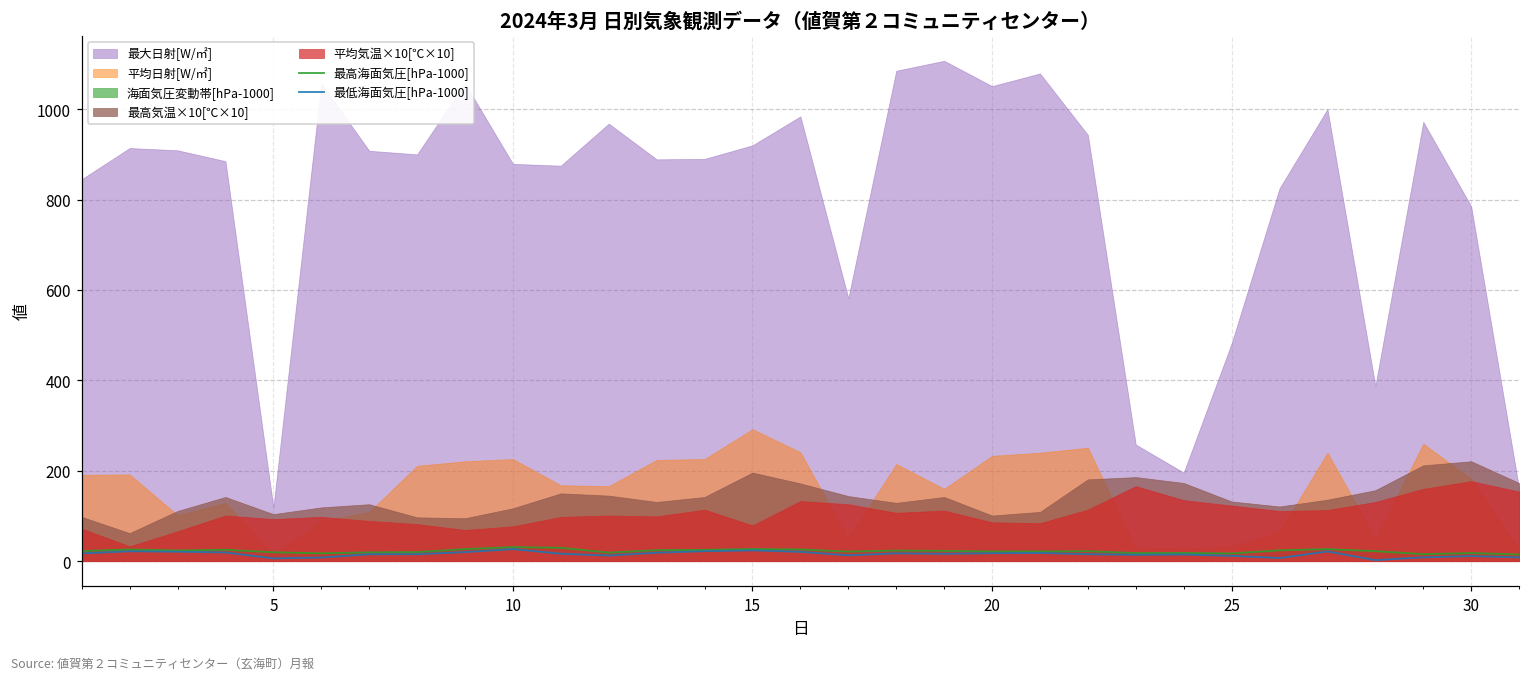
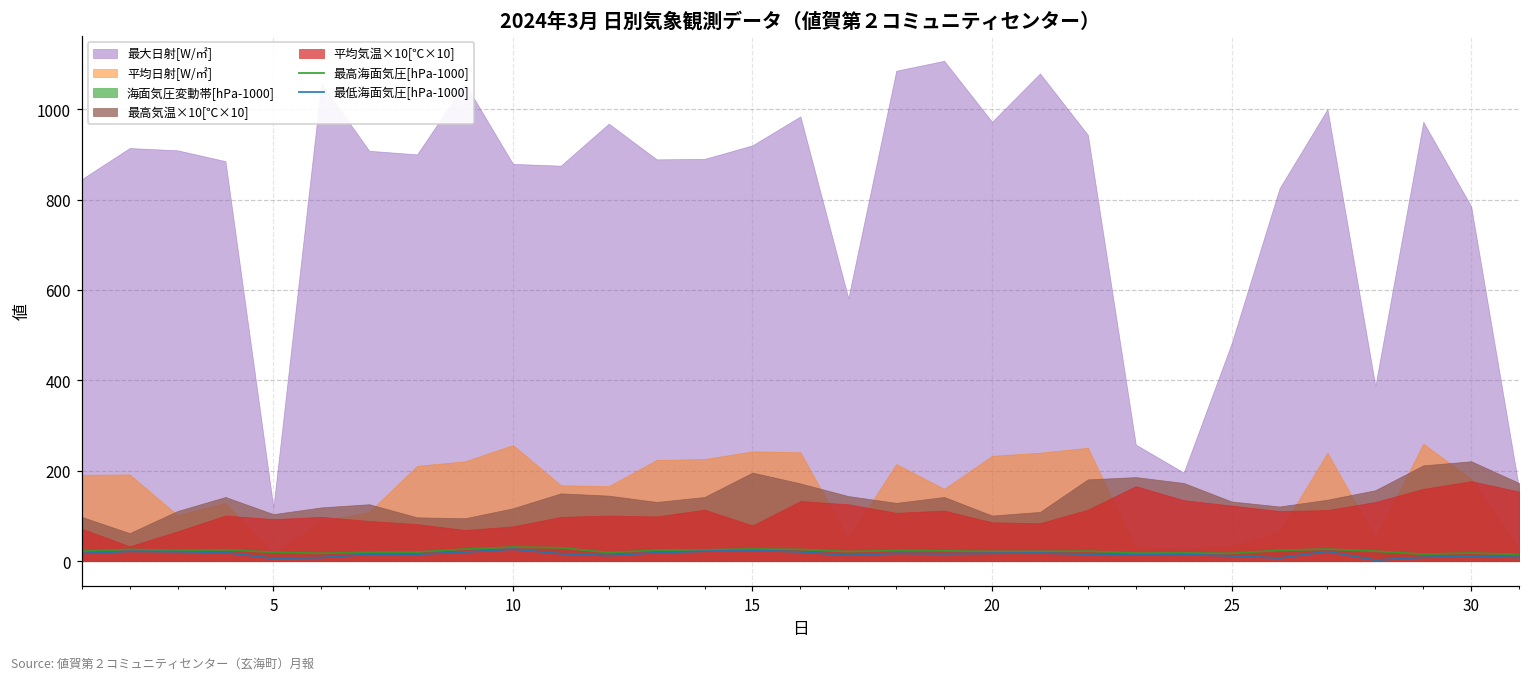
平均日射[W/㎡], 10: 230 -> 260
平均日射[W/㎡], 15: 290 -> 240
最大日射[W/㎡], 20: 1050 -> 970
